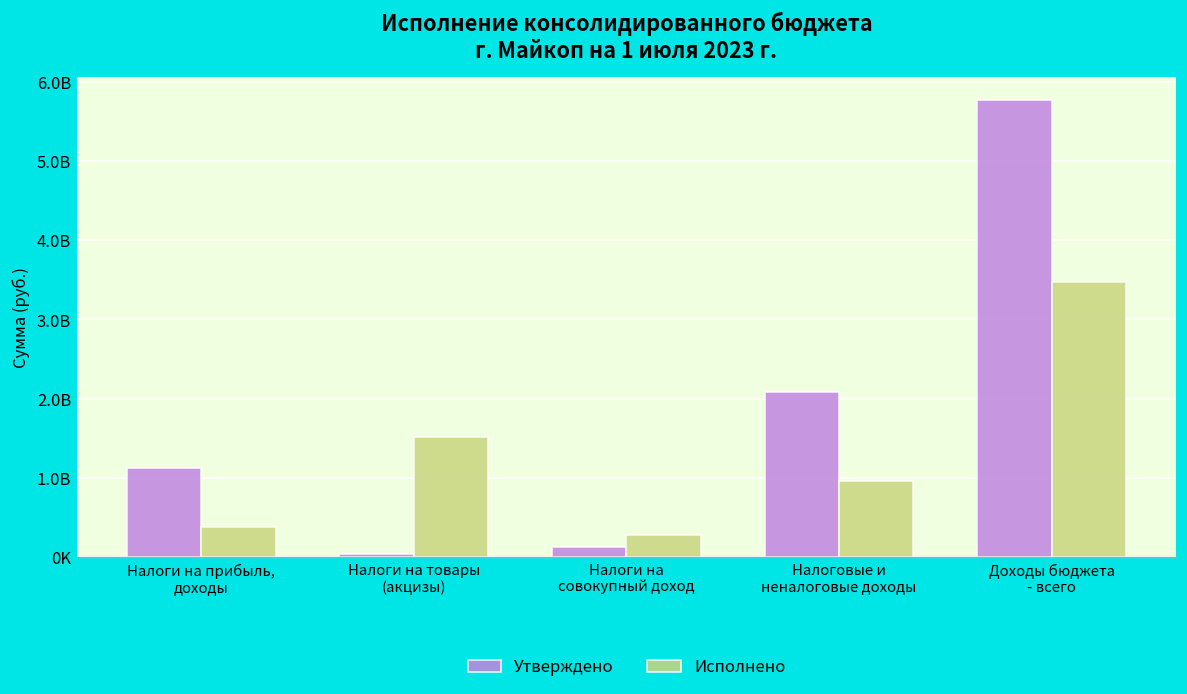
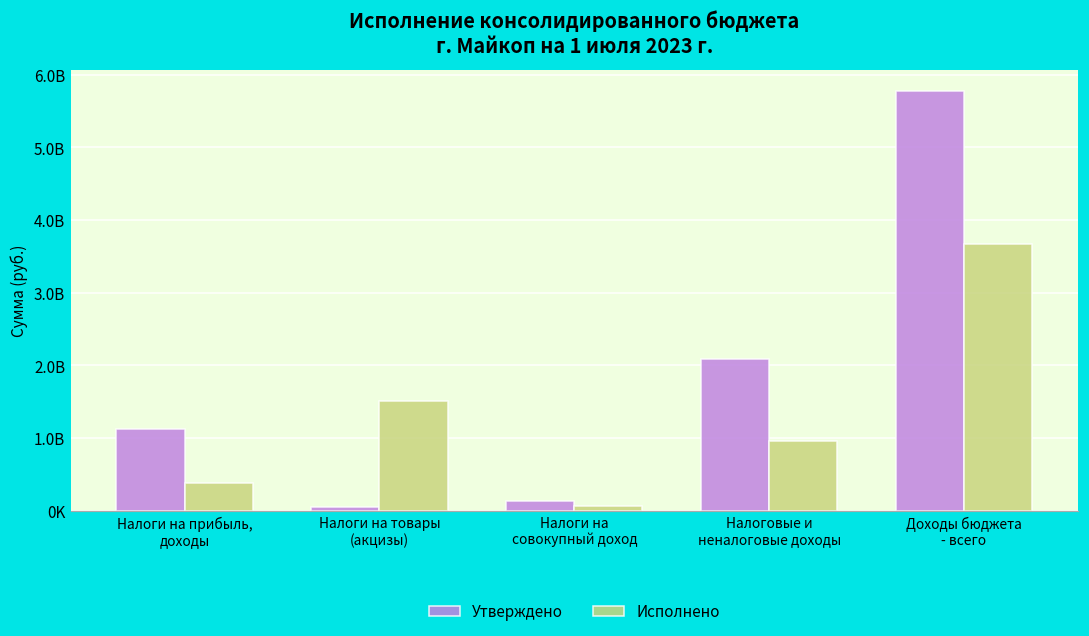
Исполнено, Налоги на совокупный доход: 300000000 -> 100000000
Исполнено, Доходы бюджета - всего: 3500000000 -> 3700000000
